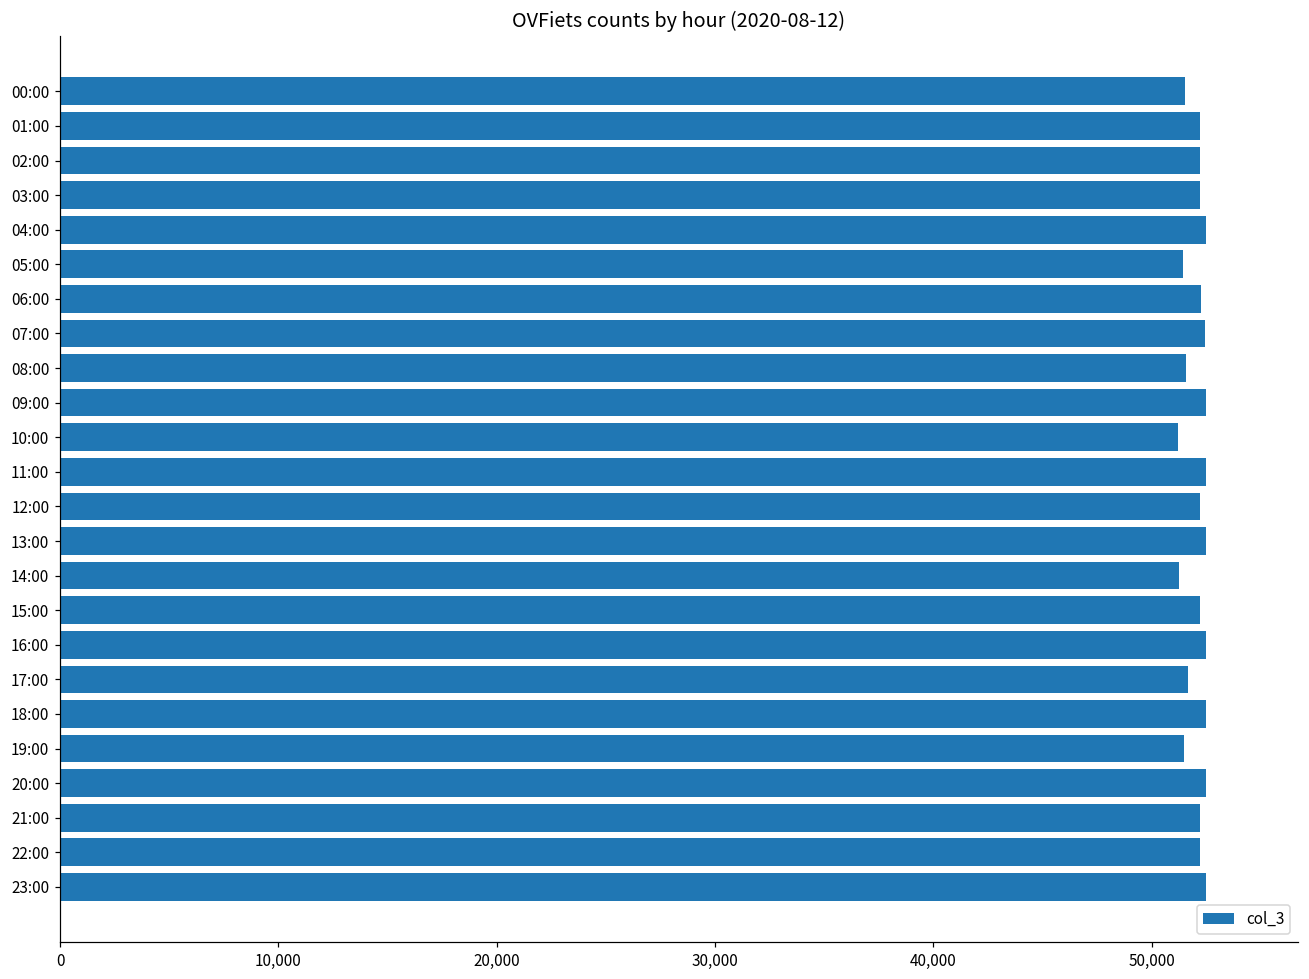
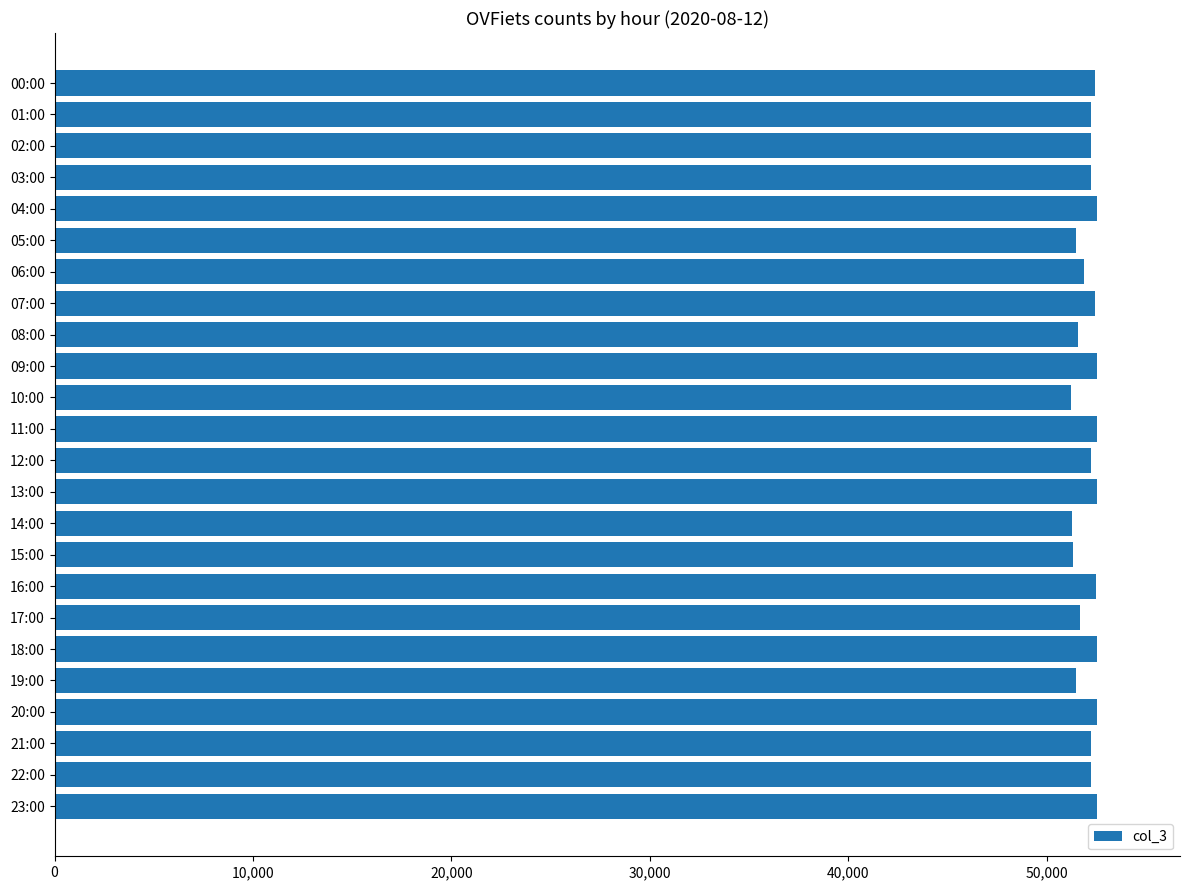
00:00: 51,600 -> 52,400
06:00: 52,300 -> 51,900
15:00: 52,200 -> 51,300
